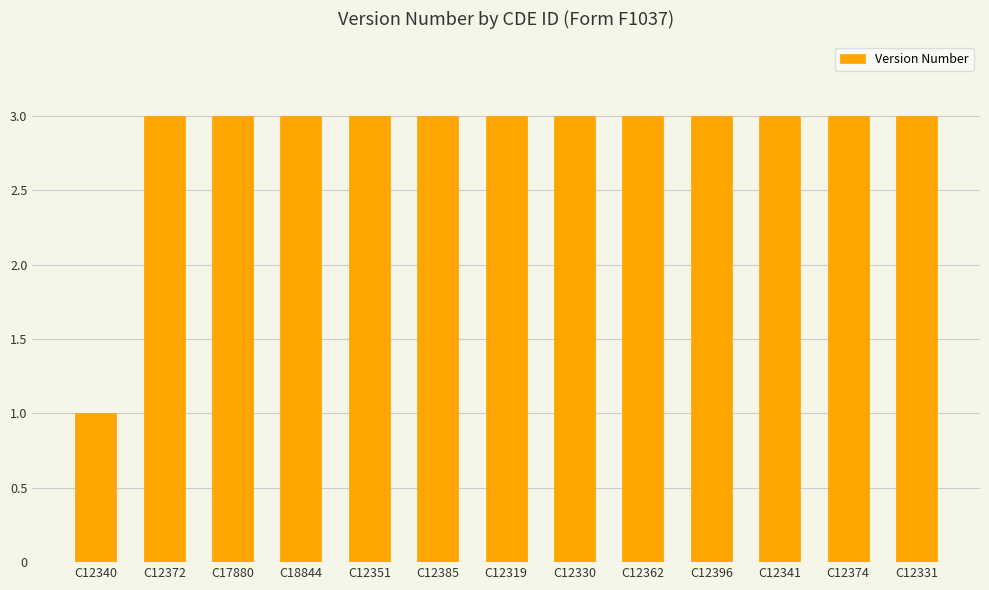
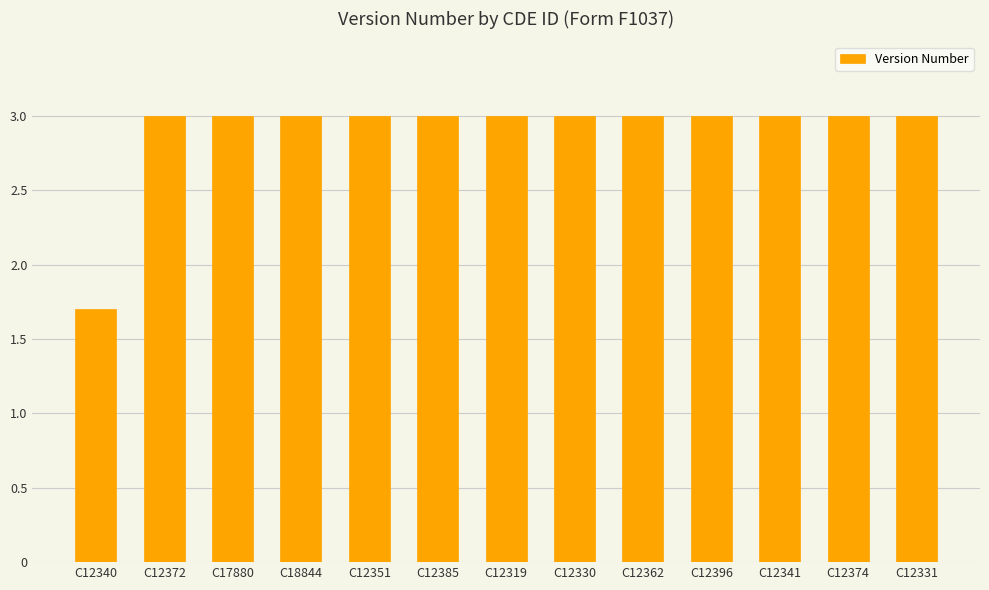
C12340: 1.0 -> 1.7
